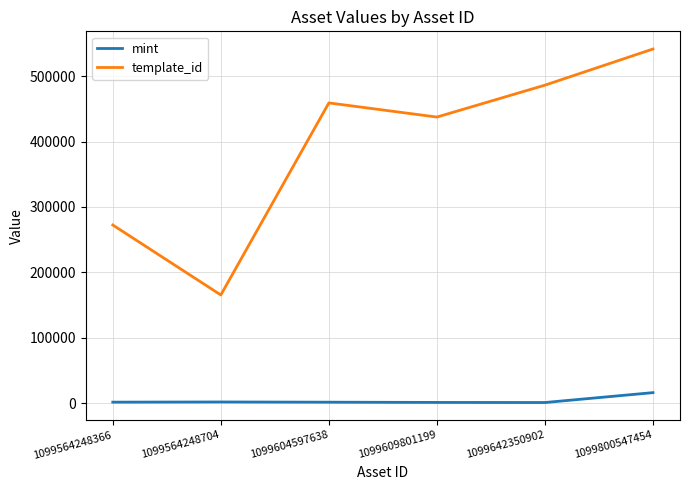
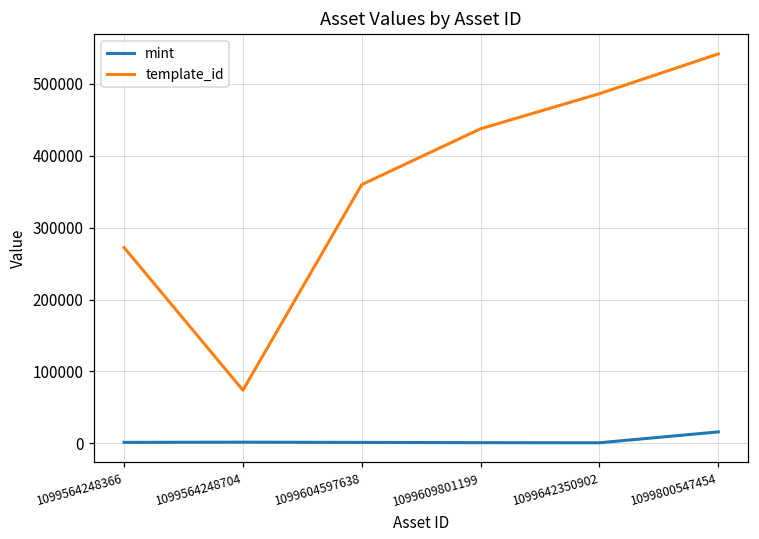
template_id, 1099564248704: 170000 -> 70000
template_id, 1099604597638: 460000 -> 360000
